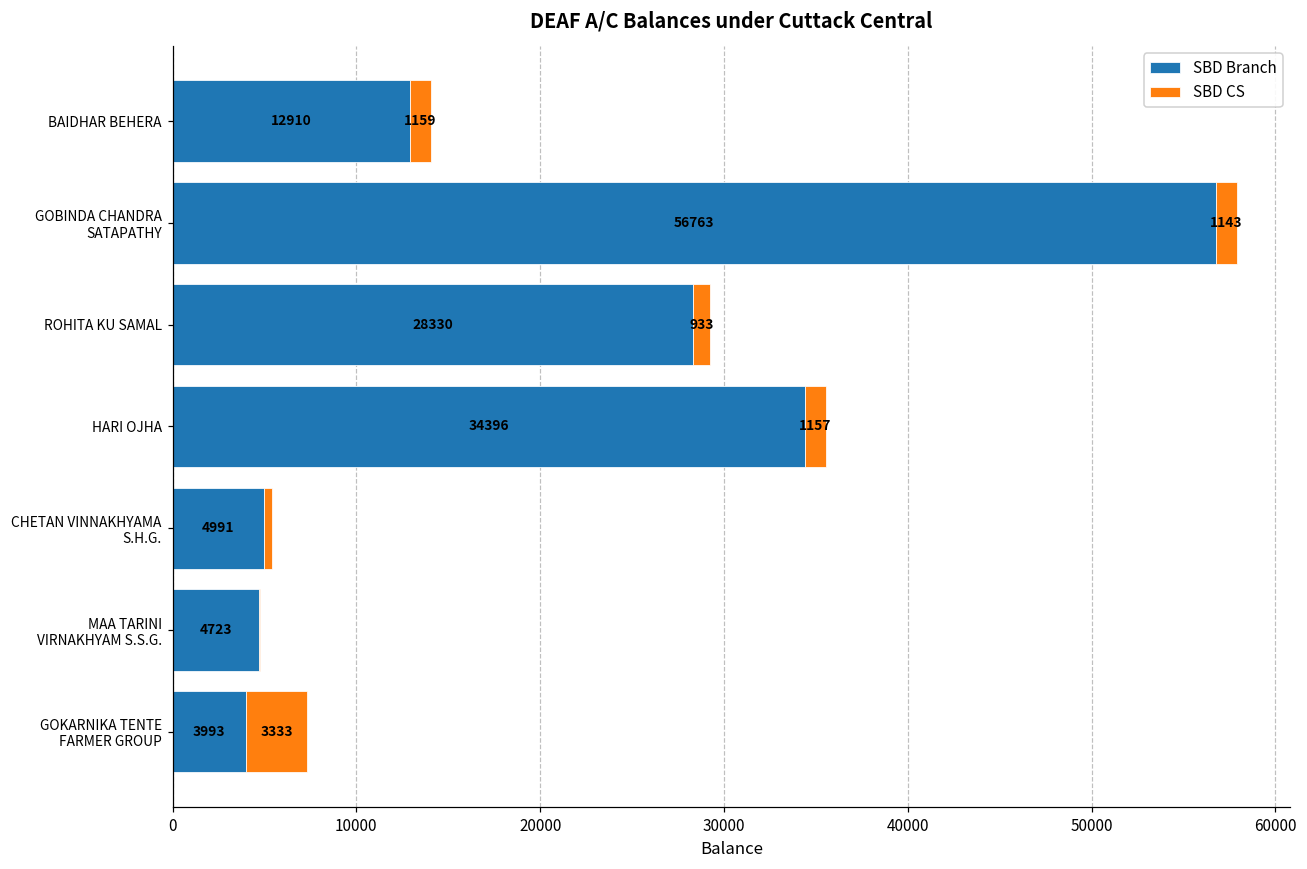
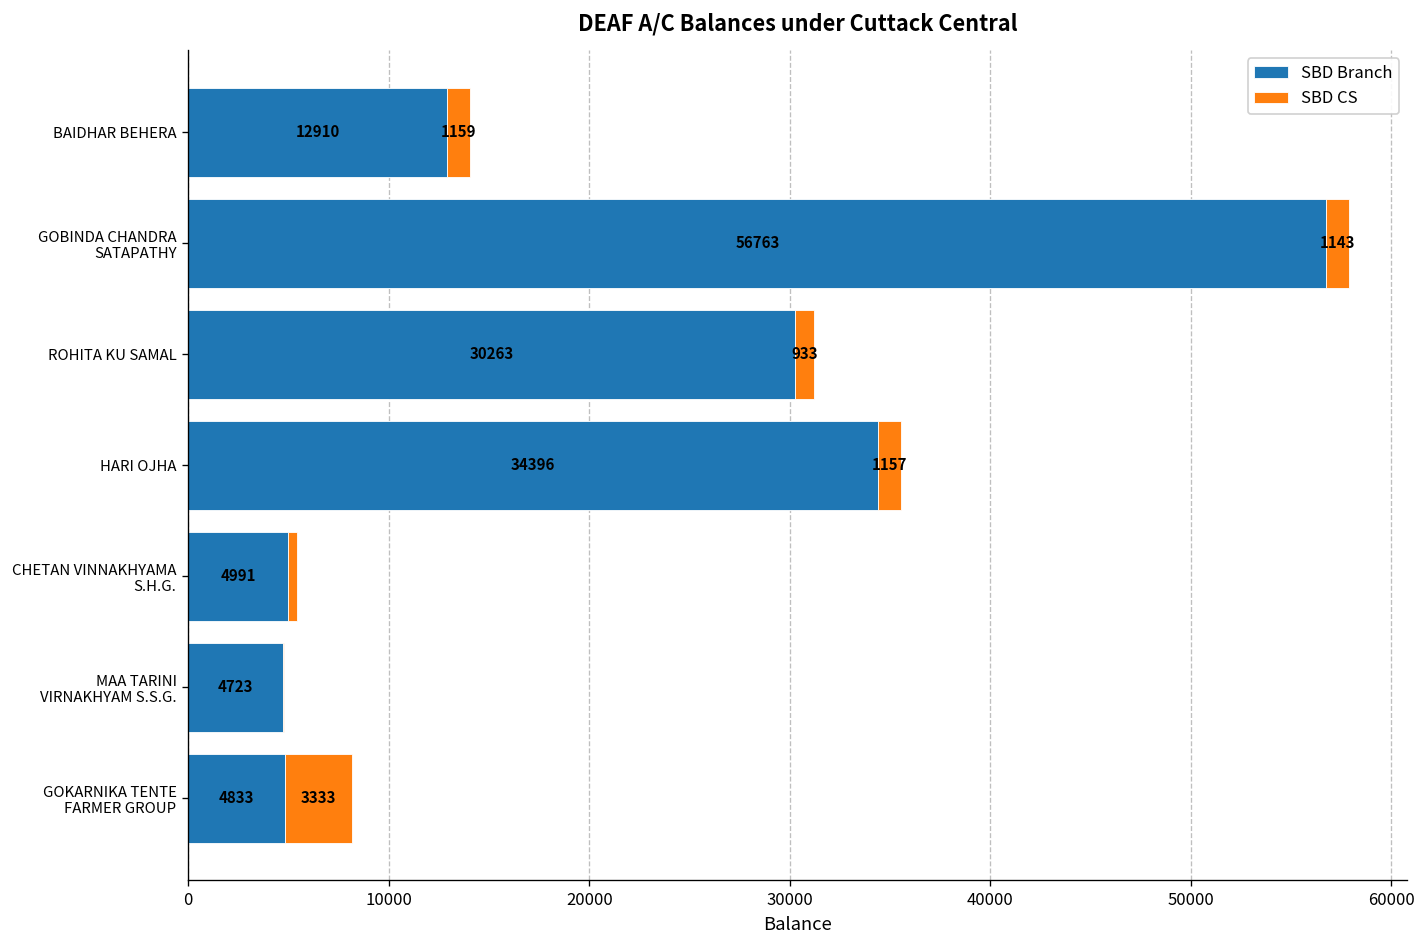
SBD Branch, ROHITA KU SAMAL: 28330 -> 30263
SBD Branch, GOKARNIKA TENTE FARMER GROUP: 3993 -> 4833
